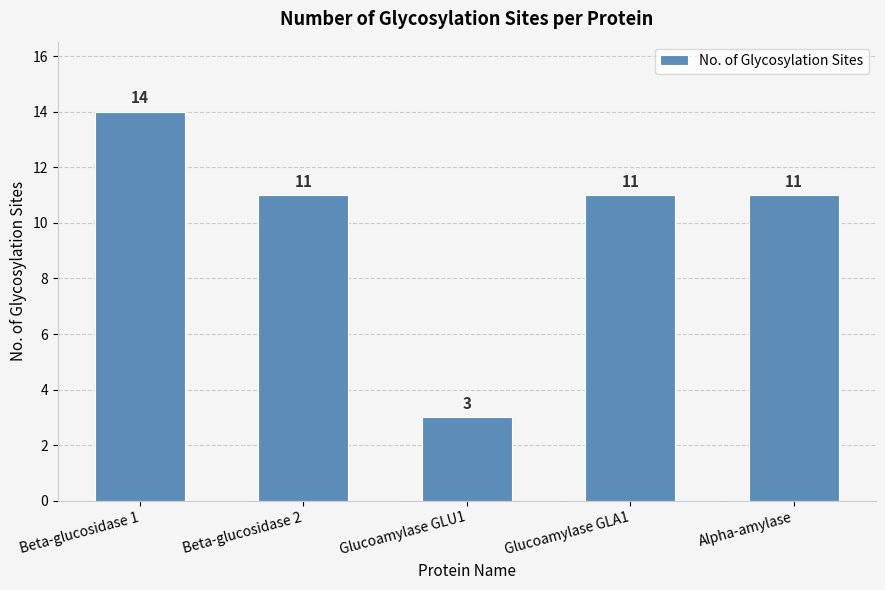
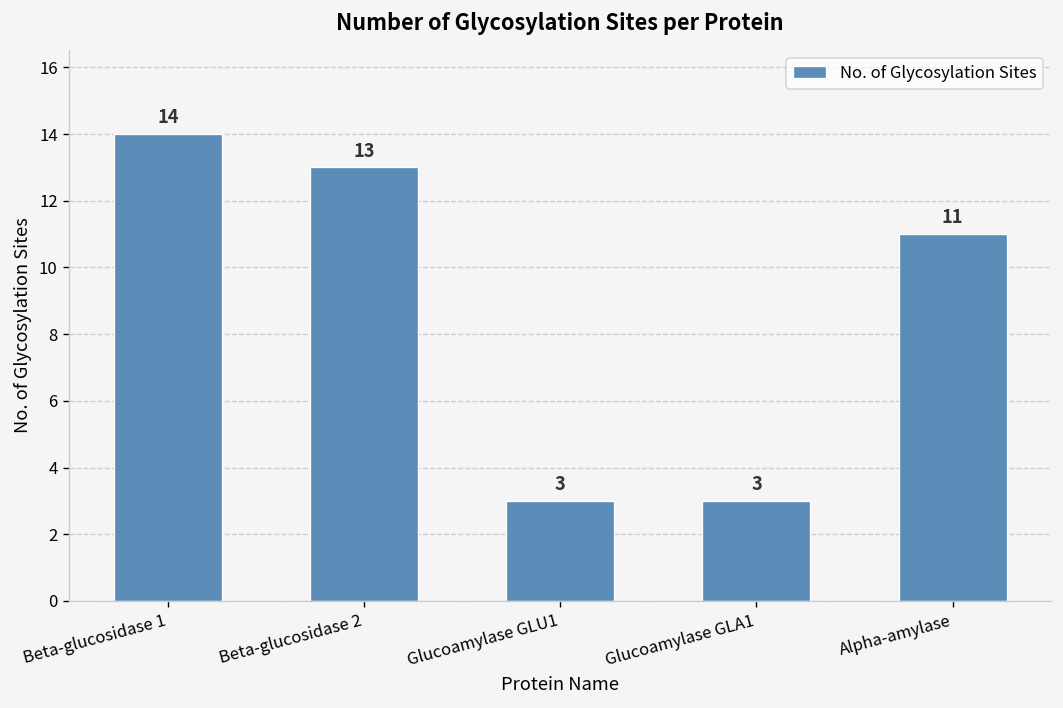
Beta-glucosidase 2: 11 -> 13
Glucoamylase GLA1: 11 -> 3
